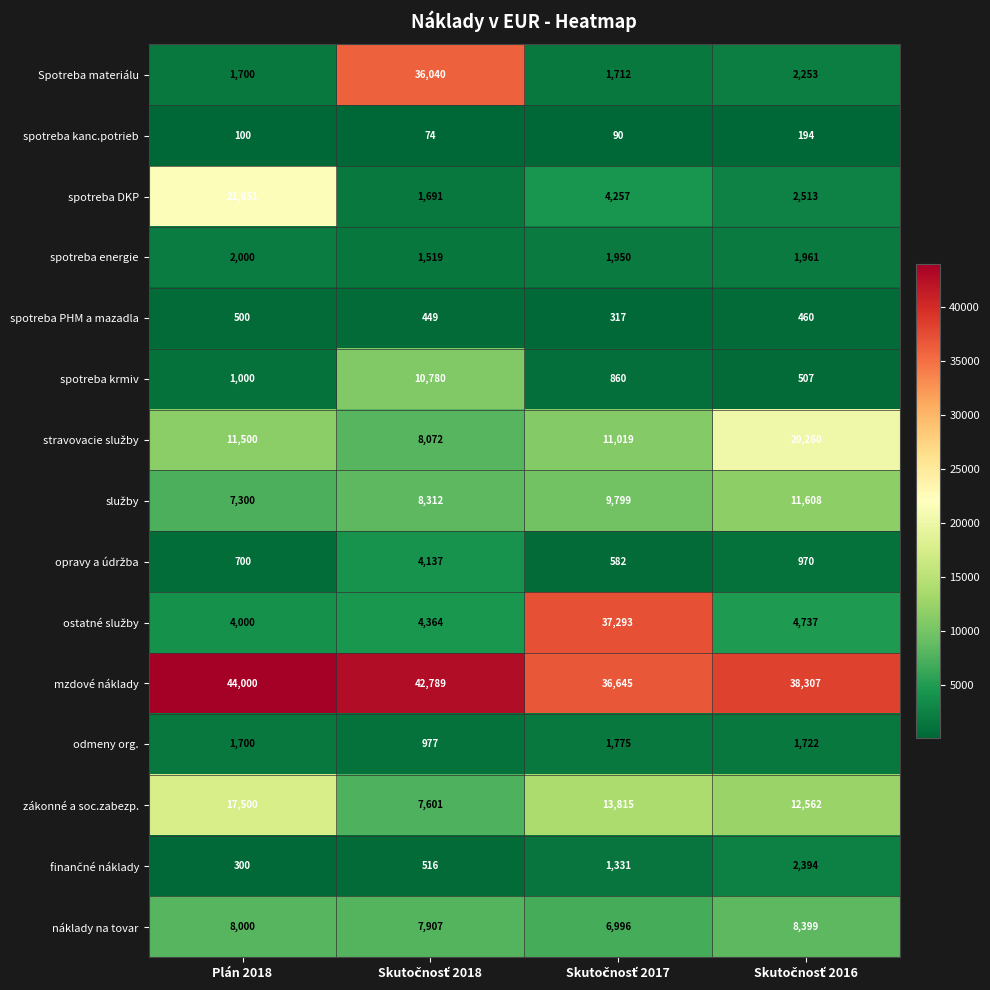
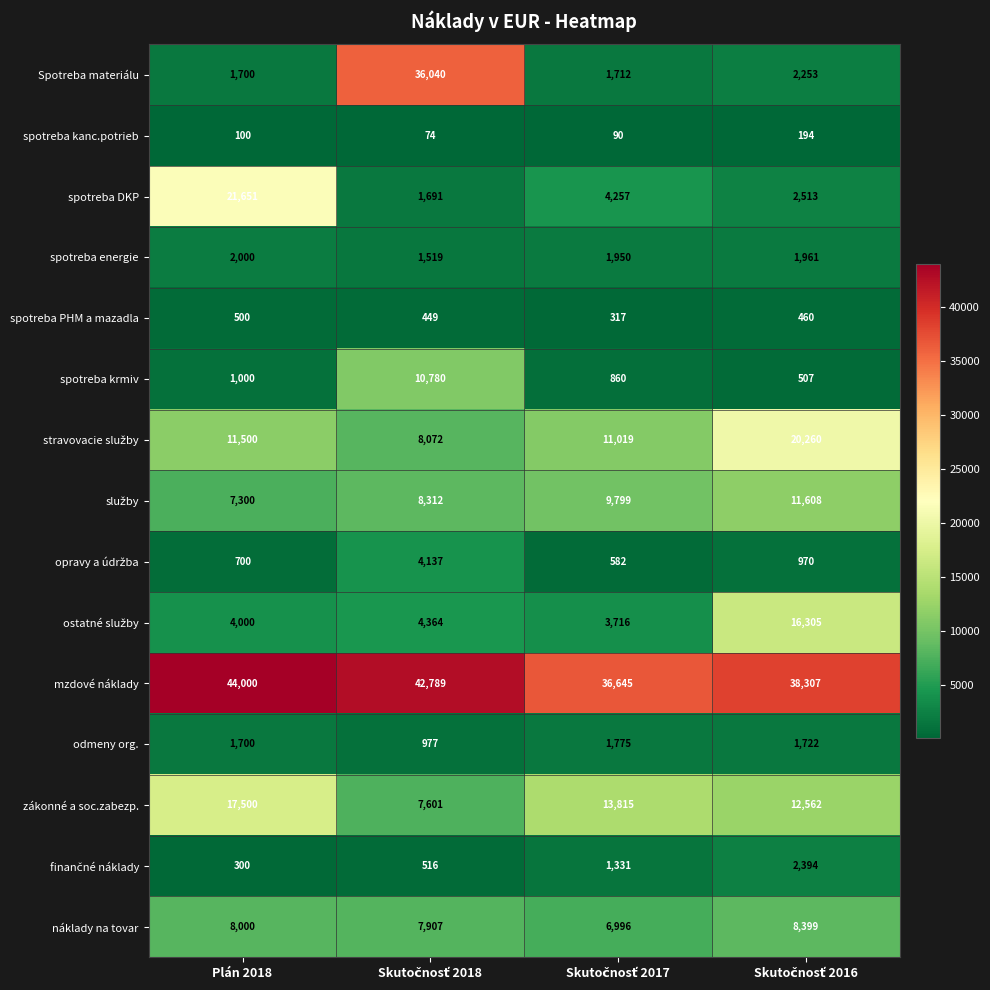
ostatné služby, Skutočnosť 2017: 37,293 -> 3,716
ostatné služby, Skutočnosť 2016: 4,737 -> 16,305
